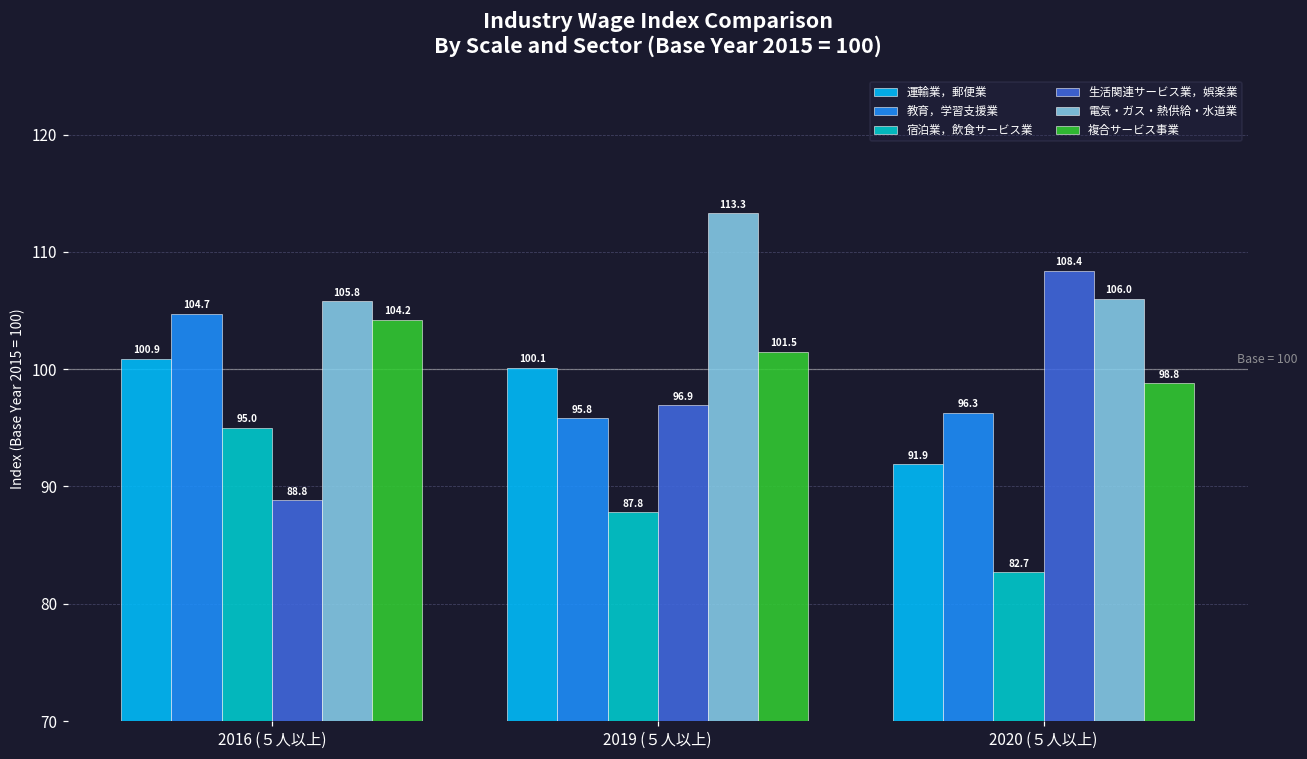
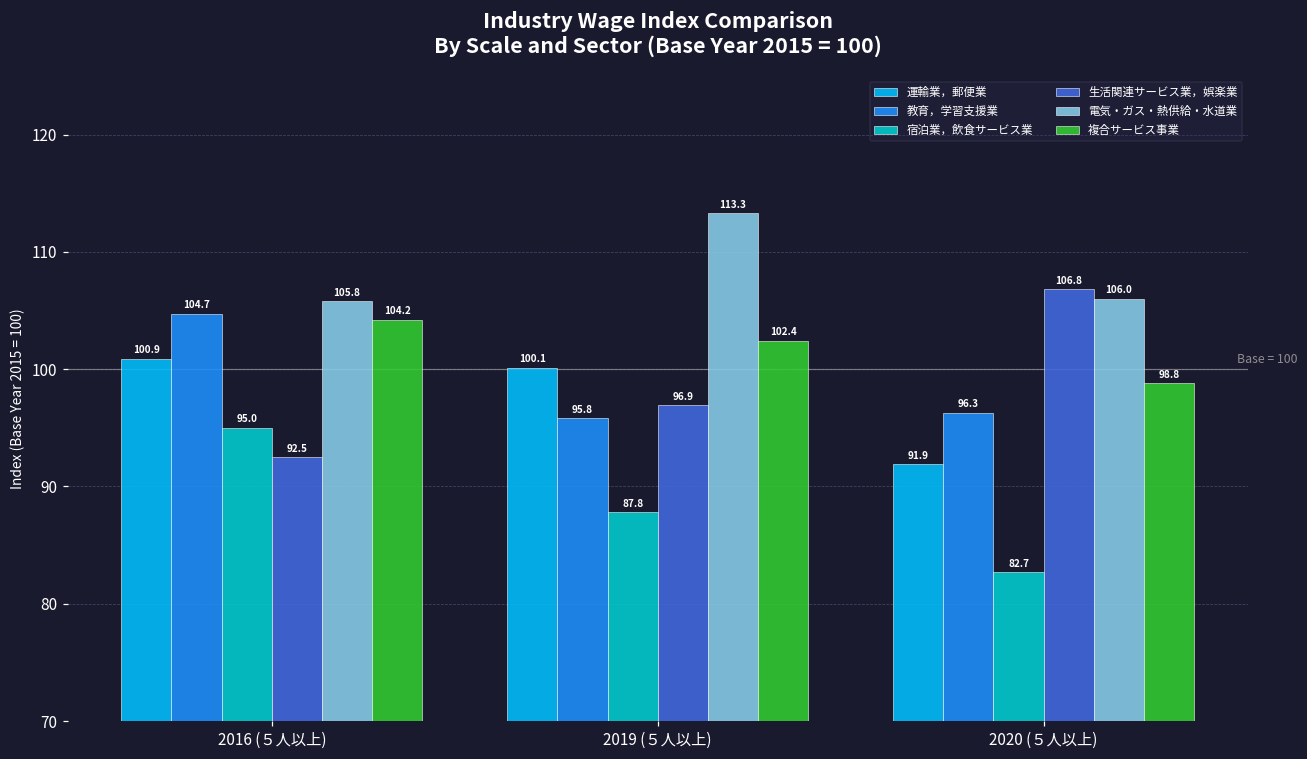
生活関連サービス業，娯楽業, 2016 (５人以上): 88.8 -> 92.5
複合サービス事業, 2019 (５人以上): 101.5 -> 102.4
生活関連サービス業，娯楽業, 2020 (５人以上): 108.4 -> 106.8
